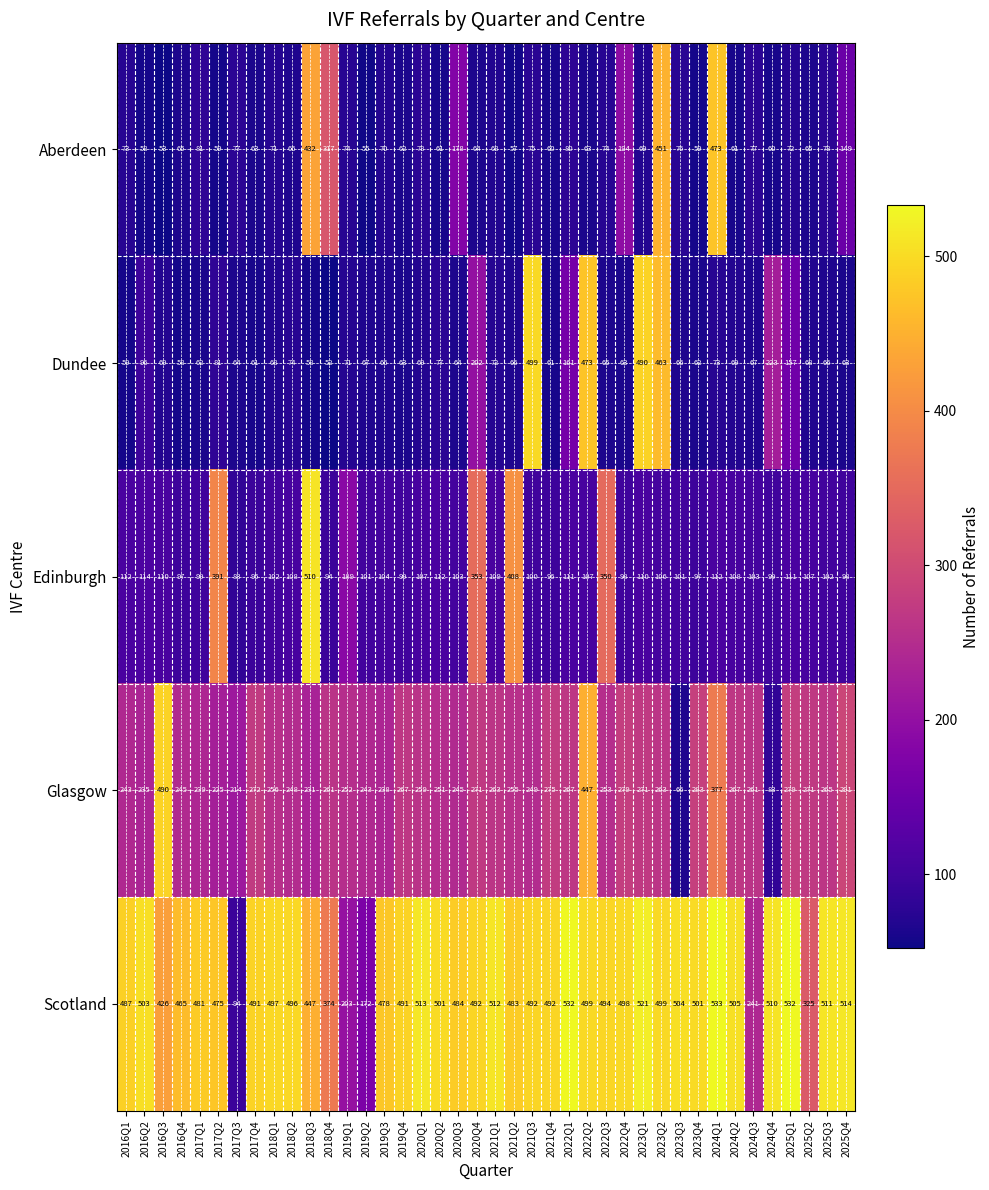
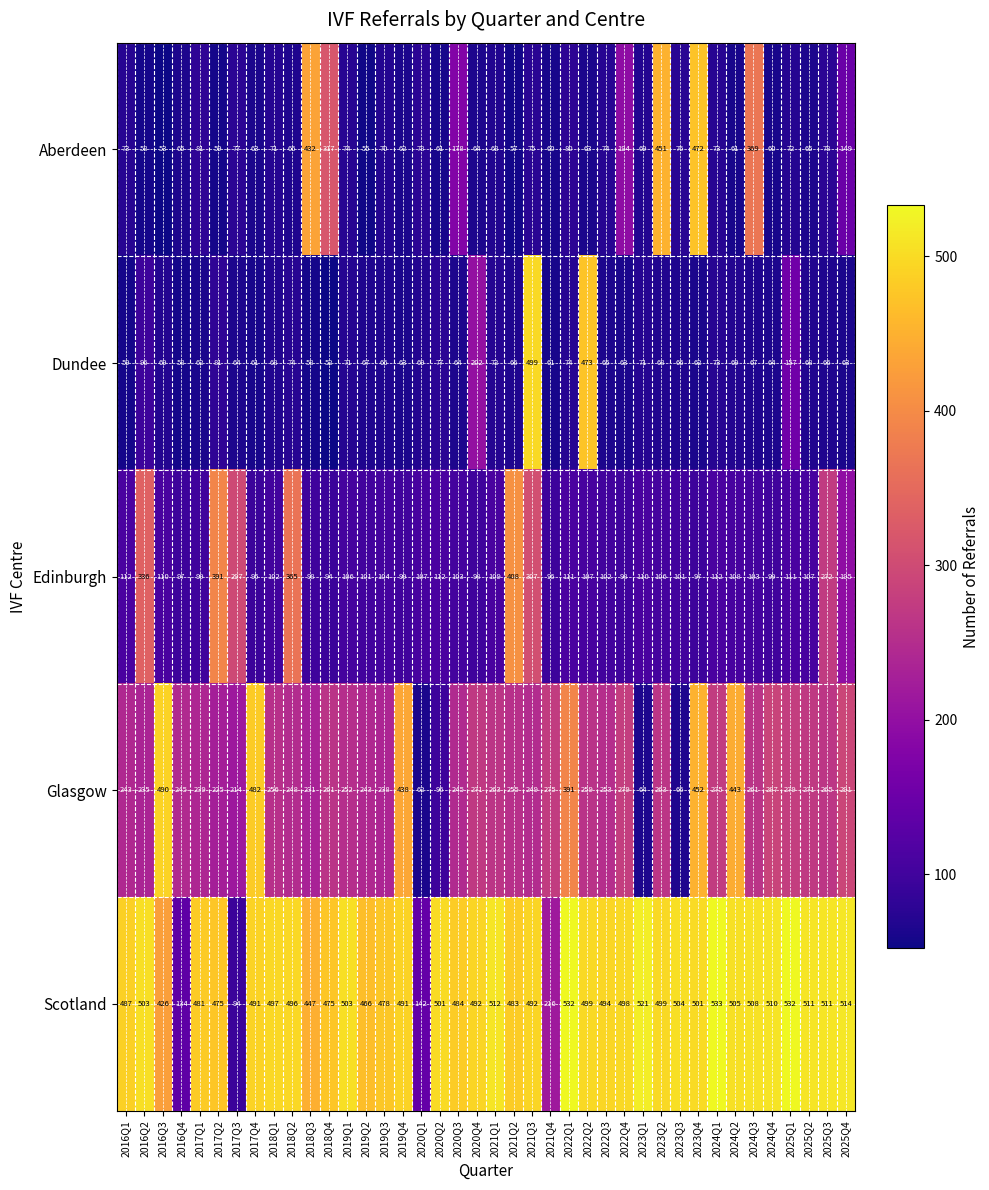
Aberdeen, 2023Q4: 59 -> 472
Aberdeen, 2024Q1: 473 -> 73
Aberdeen, 2024Q3: 77 -> 369
Dundee, 2022Q1: 161 -> 74
Dundee, 2023Q1: 490 -> 71
Dundee, 2023Q2: 463 -> 68
Dundee, 2024Q4: 223 -> 64
Edinburgh, 2016Q2: 114 -> 336
Edinburgh, 2017Q3: 83 -> 297
Edinburgh, 2018Q2: 108 -> 365
Edinburgh, 2018Q3: 510 -> 98
Edinburgh, 2019Q1: 189 -> 106
Edinburgh, 2020Q4: 353 -> 98
Edinburgh, 2021Q3: 100 -> 307
Edinburgh, 2022Q3: 350 -> 102
Edinburgh, 2025Q3: 102 -> 272
Edinburgh, 2025Q4: 98 -> 195
Glasgow, 2017Q4: 272 -> 482
Glasgow, 2019Q4: 267 -> 438
Glasgow, 2020Q1: 259 -> 62
Glasgow, 2020Q2: 251 -> 96
Glasgow, 2022Q1: 267 -> 391
Glasgow, 2022Q2: 447 -> 259
Glasgow, 2023Q1: 271 -> 64
Glasgow, 2023Q4: 283 -> 452
Glasgow, 2024Q1: 377 -> 275
Glasgow, 2024Q2: 267 -> 443
Glasgow, 2024Q4: 83 -> 287
Scotland, 2016Q4: 465 -> 134
Scotland, 2018Q4: 374 -> 475
Scotland, 2019Q1: 203 -> 503
Scotland, 2019Q2: 172 -> 466
Scotland, 2020Q1: 513 -> 142
Scotland, 2021Q4: 492 -> 216
Scotland, 2024Q3: 241 -> 508
Scotland, 2025Q2: 325 -> 511
